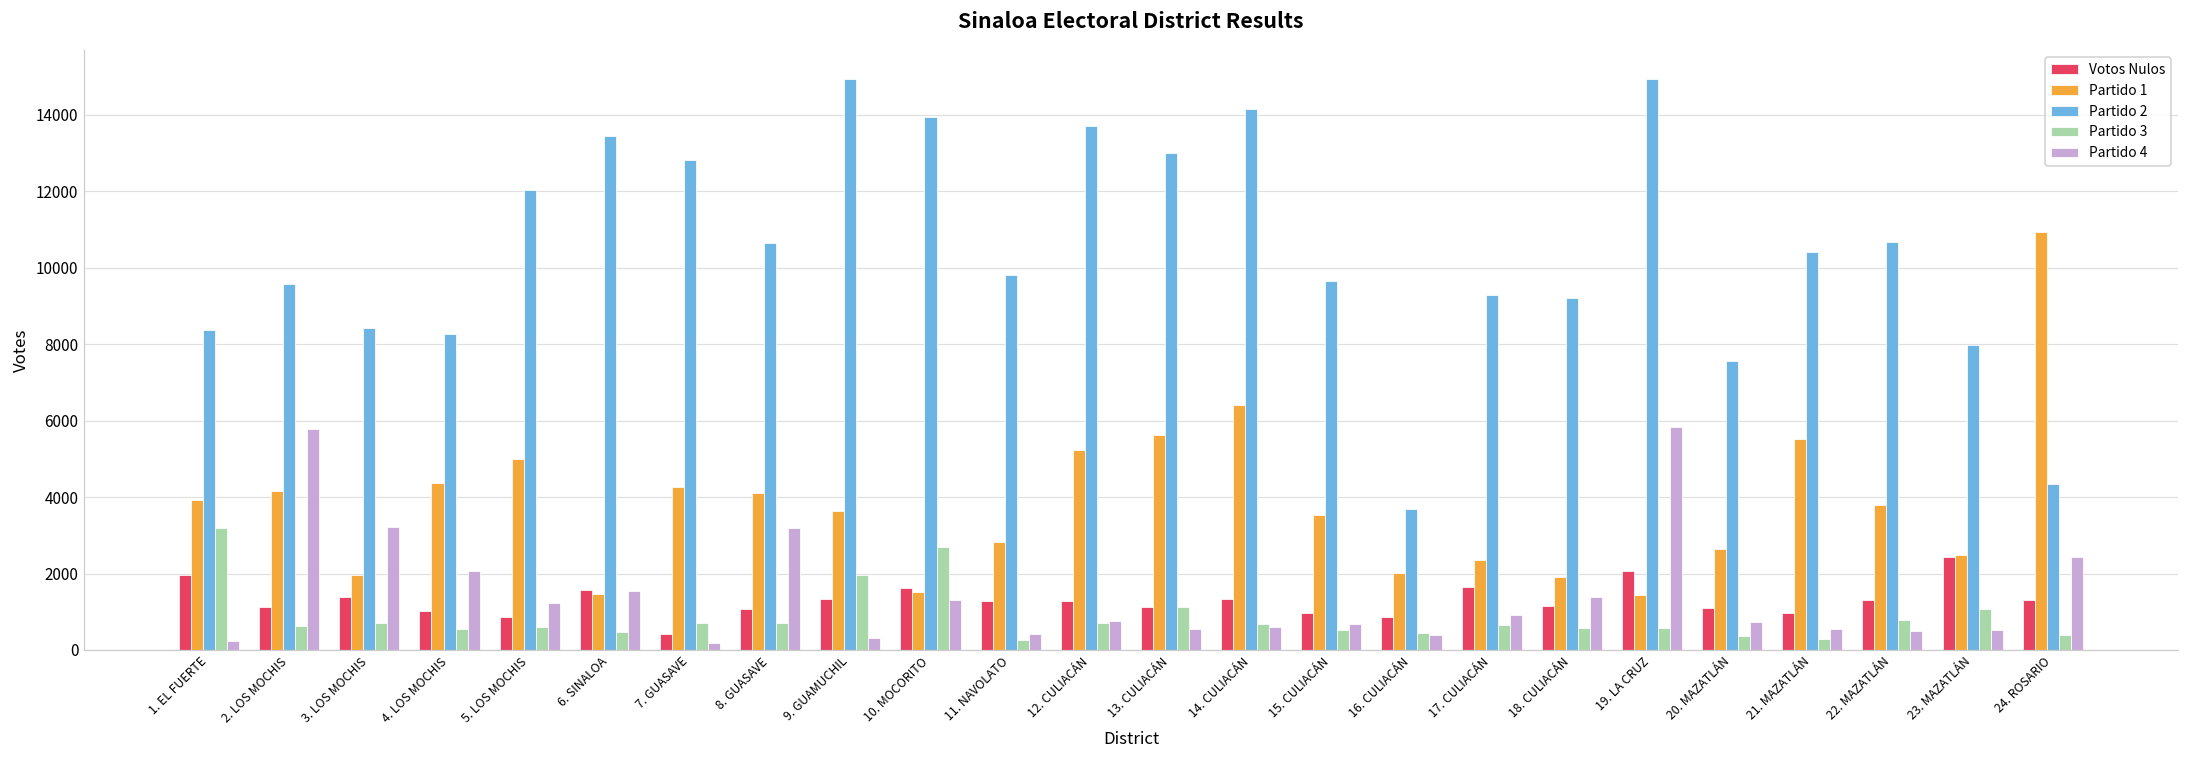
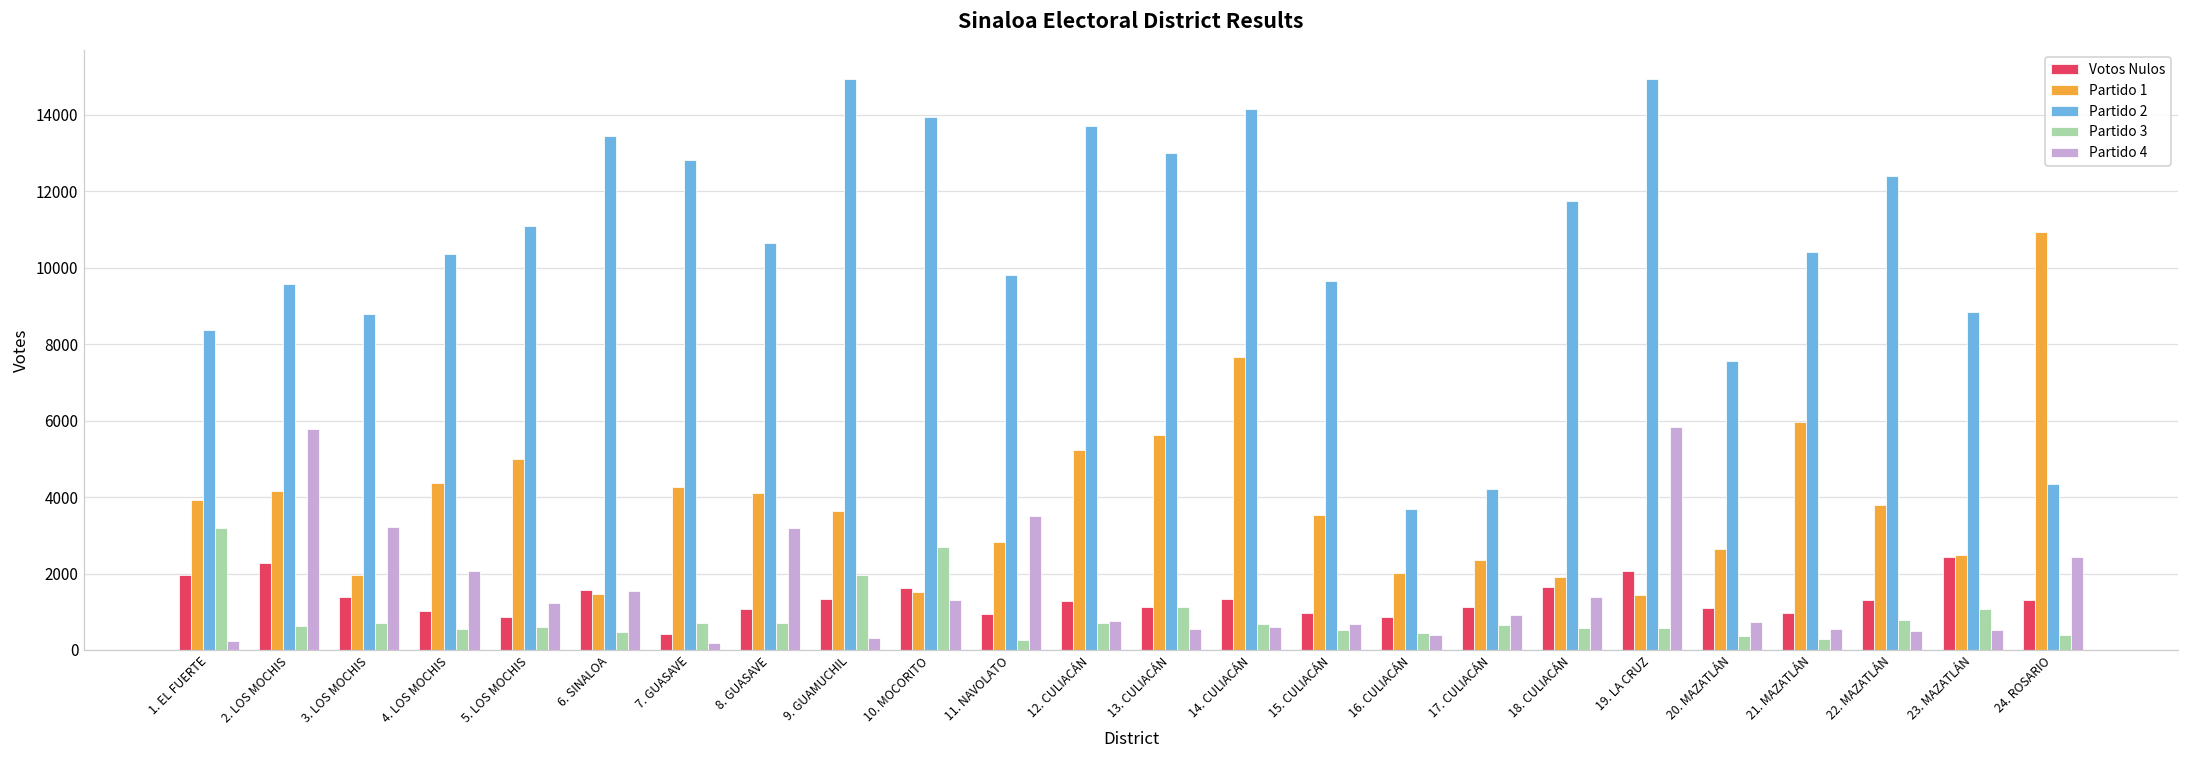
Votos Nulos, 2. LOS MOCHIS: 1100 -> 2300
Partido 2, 3. LOS MOCHIS: 8400 -> 8800
Partido 2, 4. LOS MOCHIS: 8300 -> 10300
Partido 2, 5. LOS MOCHIS: 12000 -> 11100
Votos Nulos, 11. NAVOLATO: 1300 -> 900
Partido 4, 11. NAVOLATO: 400 -> 3500
Partido 1, 14. CULIACÁN: 6400 -> 7700
Votos Nulos, 17. CULIACÁN: 1600 -> 1100
Partido 2, 17. CULIACÁN: 9300 -> 4200
Votos Nulos, 18. CULIACÁN: 1200 -> 1700
Partido 2, 18. CULIACÁN: 9200 -> 11800
Partido 1, 21. MAZATLÁN: 5500 -> 6000
Partido 2, 22. MAZATLÁN: 10700 -> 12400
Partido 2, 23. MAZATLÁN: 8000 -> 8800
